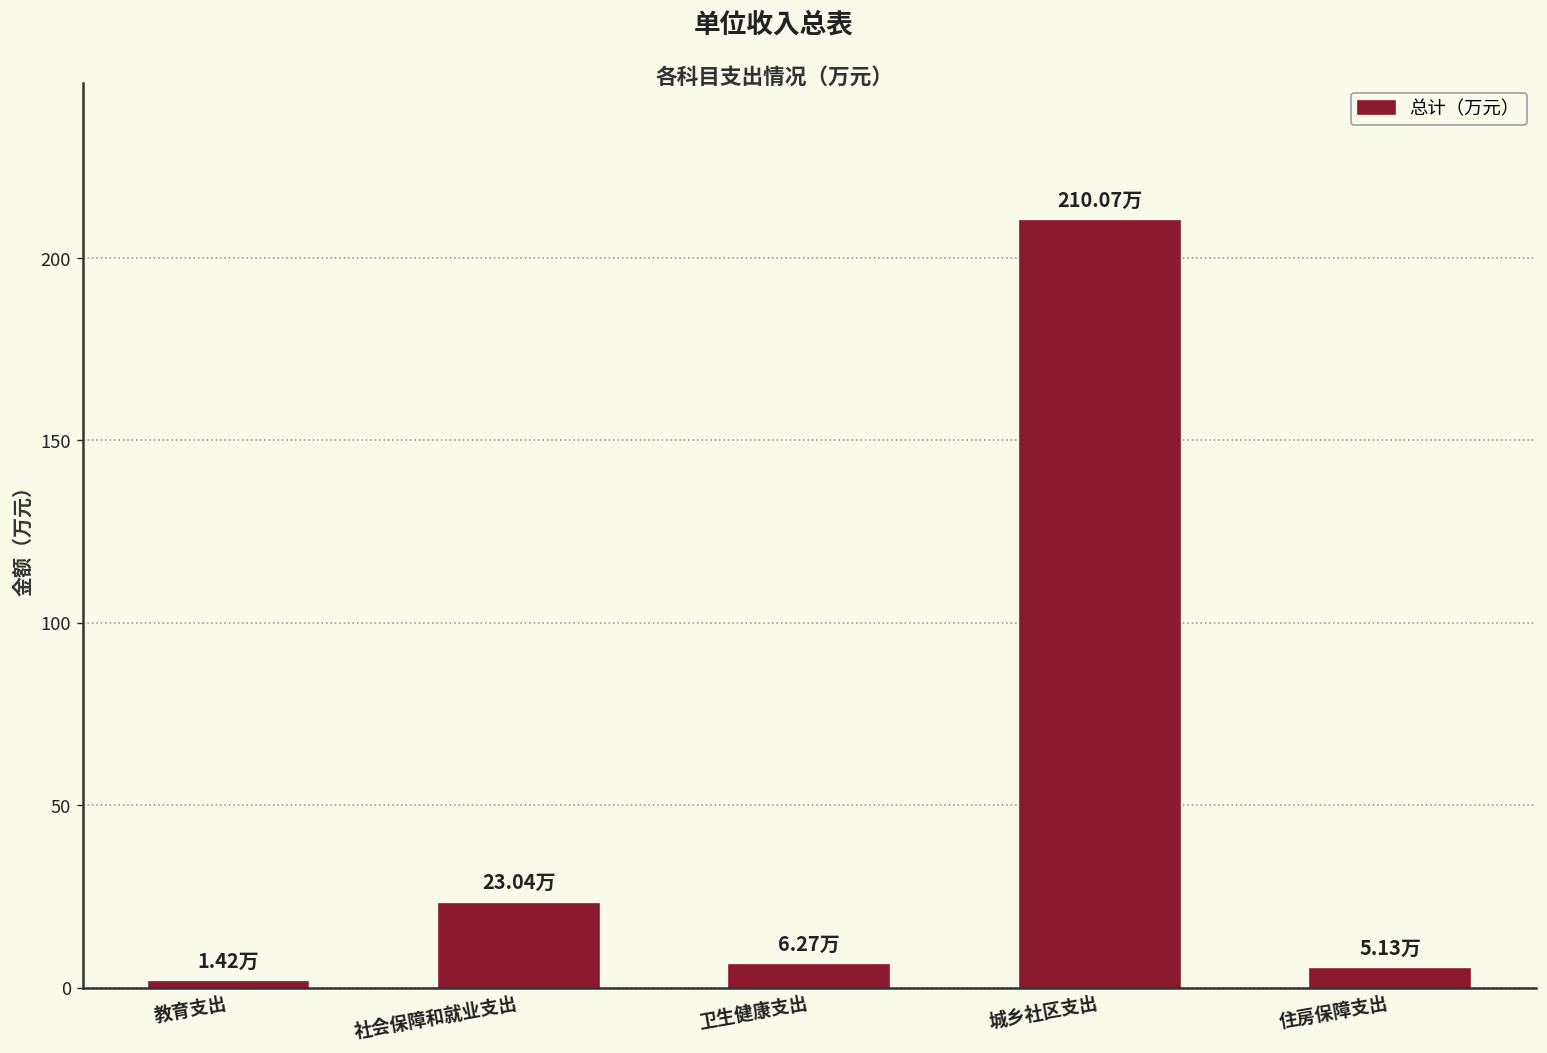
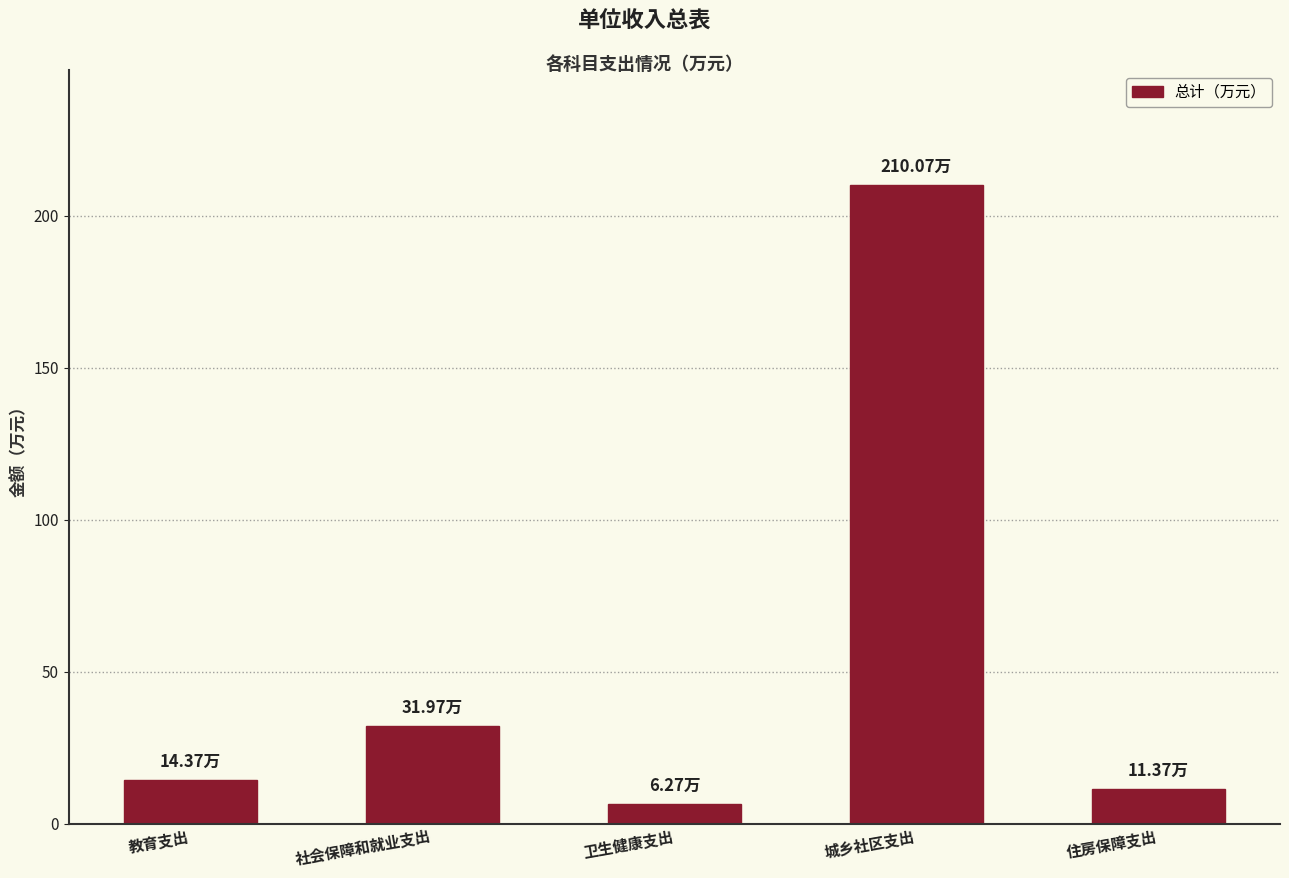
教育支出: 1.42万 -> 14.37万
社会保障和就业支出: 23.04万 -> 31.97万
住房保障支出: 5.13万 -> 11.37万
